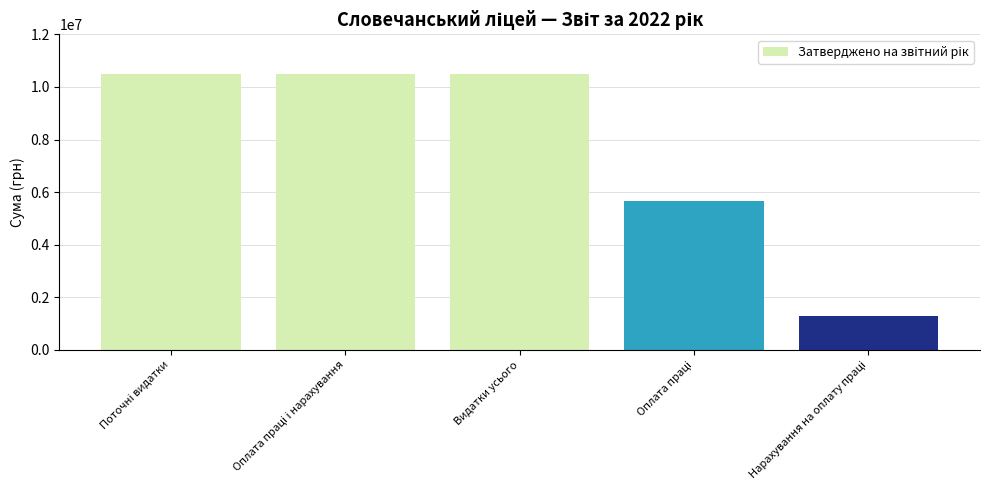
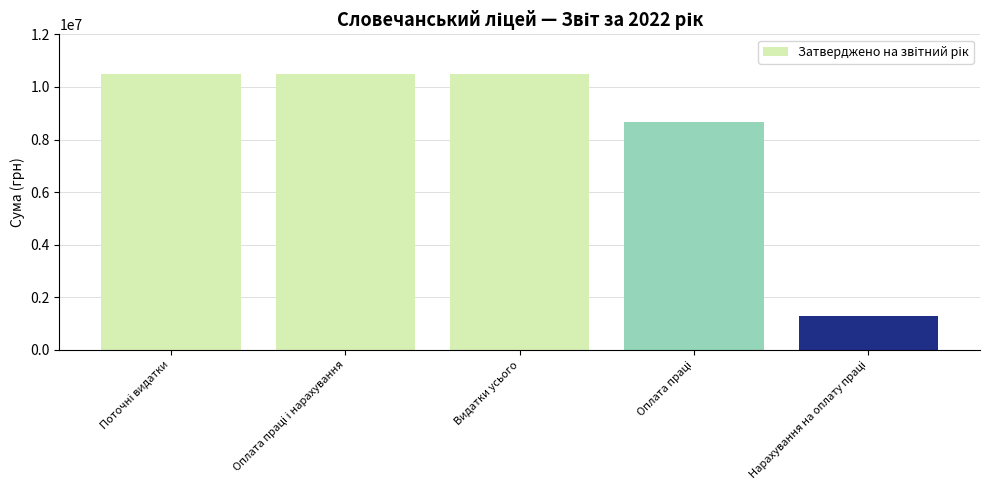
Оплата праці: 5700000 -> 8600000
